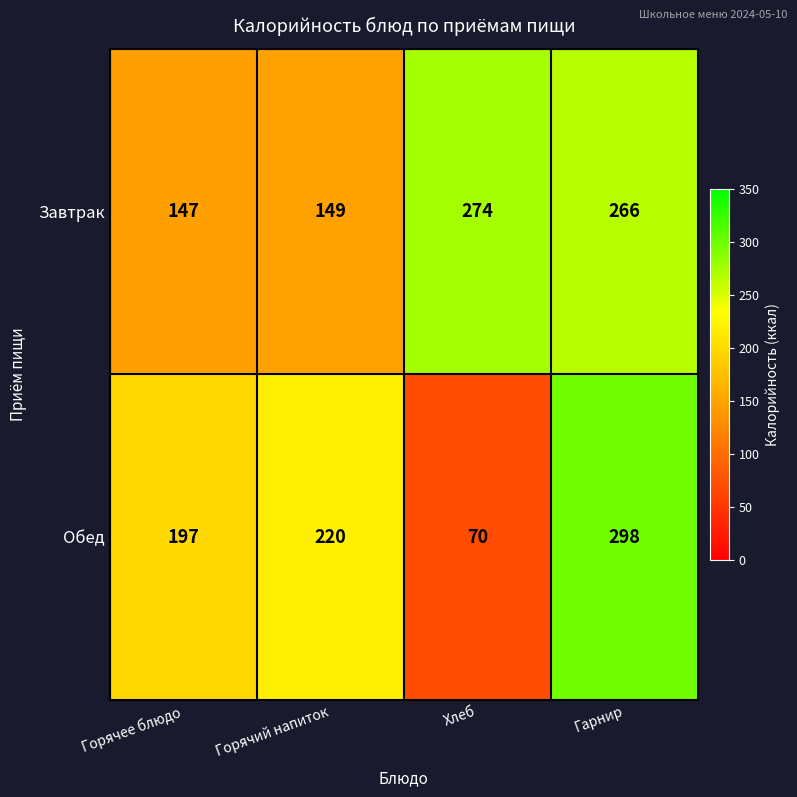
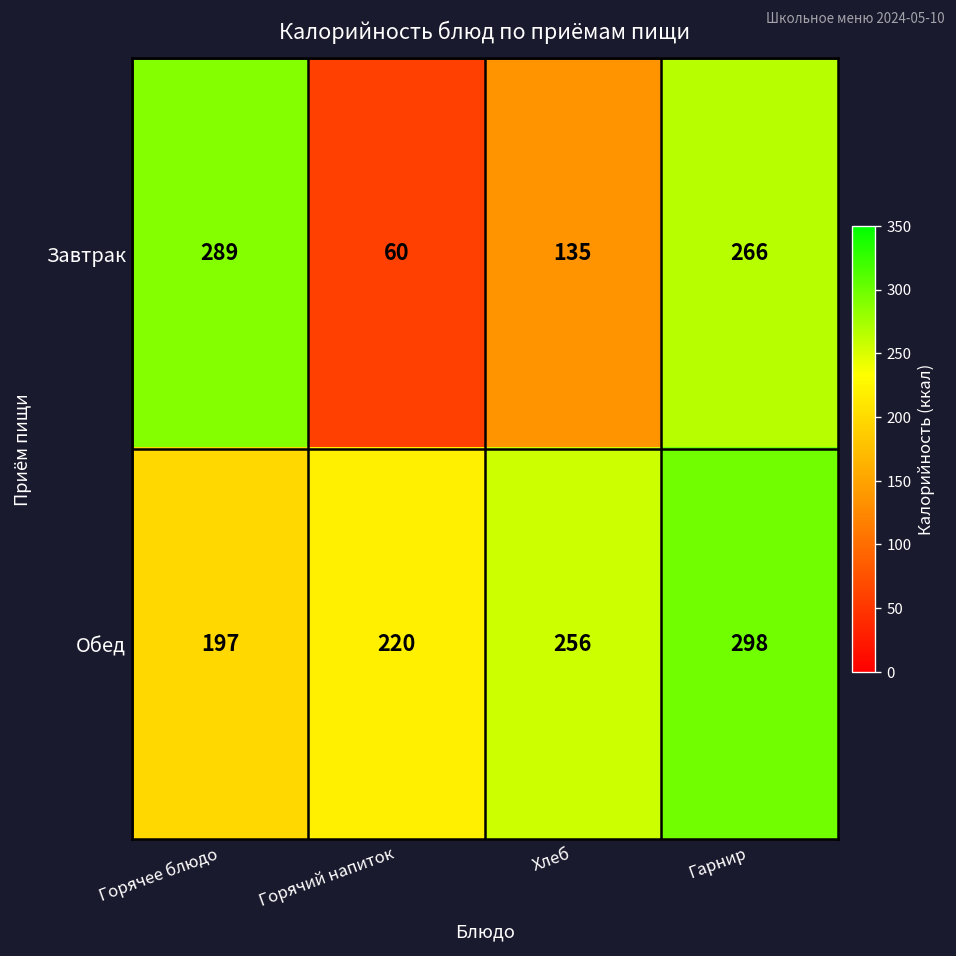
Завтрак, Горячее блюдо: 147 -> 289
Завтрак, Горячий напиток: 149 -> 60
Завтрак, Хлеб: 274 -> 135
Обед, Хлеб: 70 -> 256
